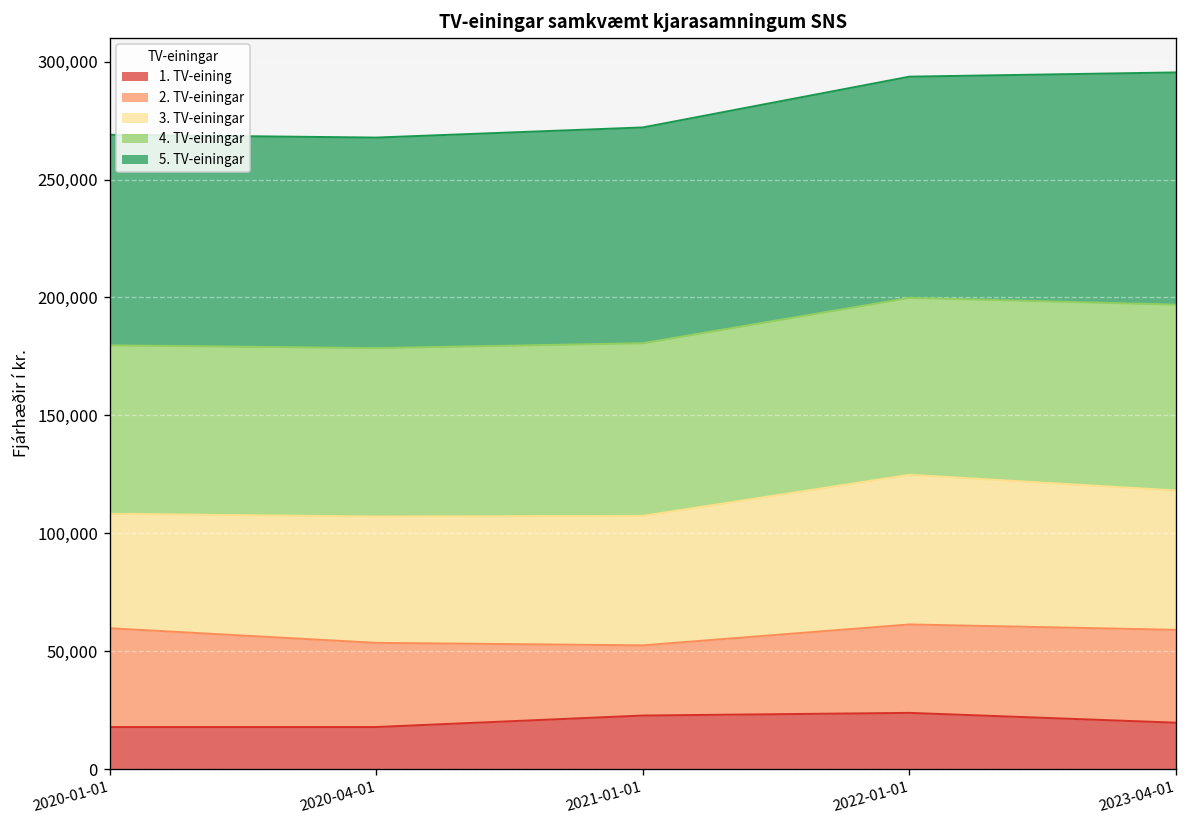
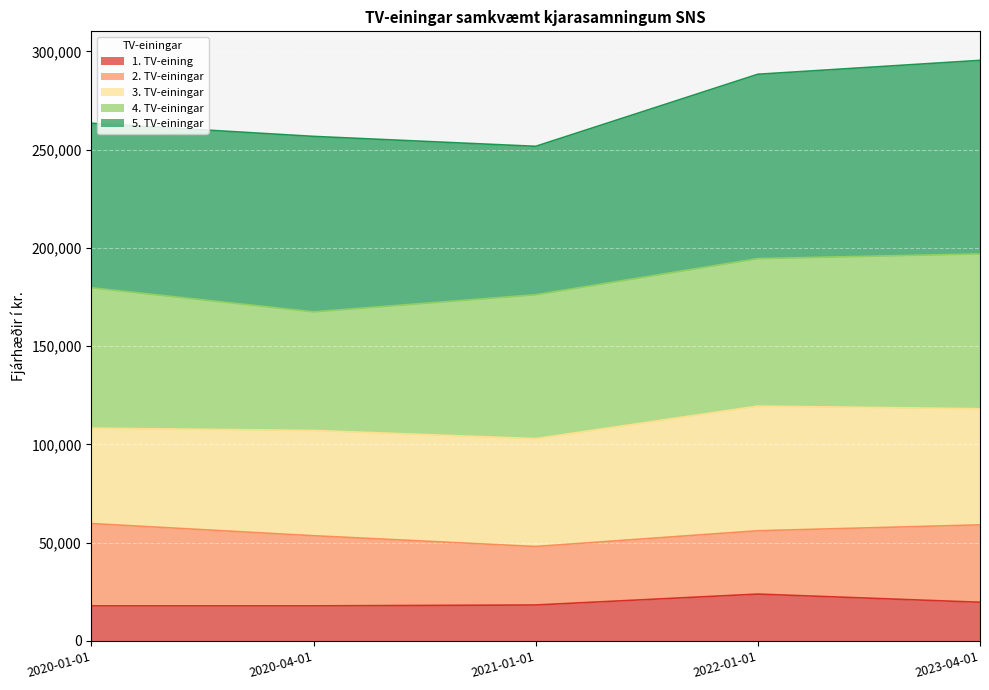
5. TV-einingar, 2020-01-01: 89,000 -> 84,000
4. TV-einingar, 2020-04-01: 71,000 -> 60,000
1. TV-eining, 2021-01-01: 23,000 -> 18,000
5. TV-einingar, 2021-01-01: 91,000 -> 75,000
2. TV-einingar, 2022-01-01: 37,000 -> 32,000
